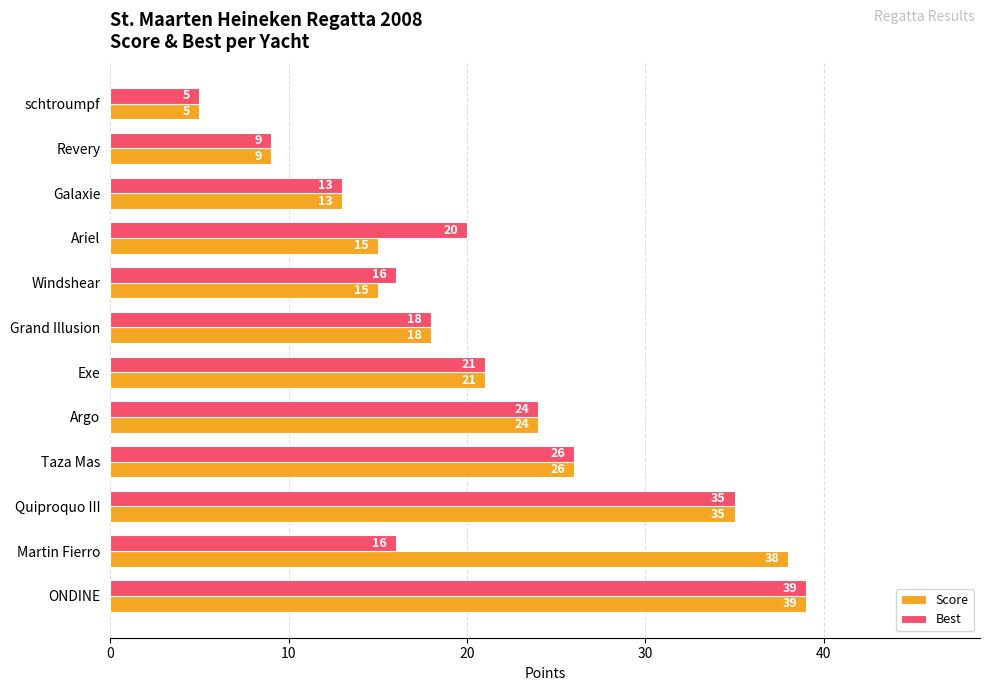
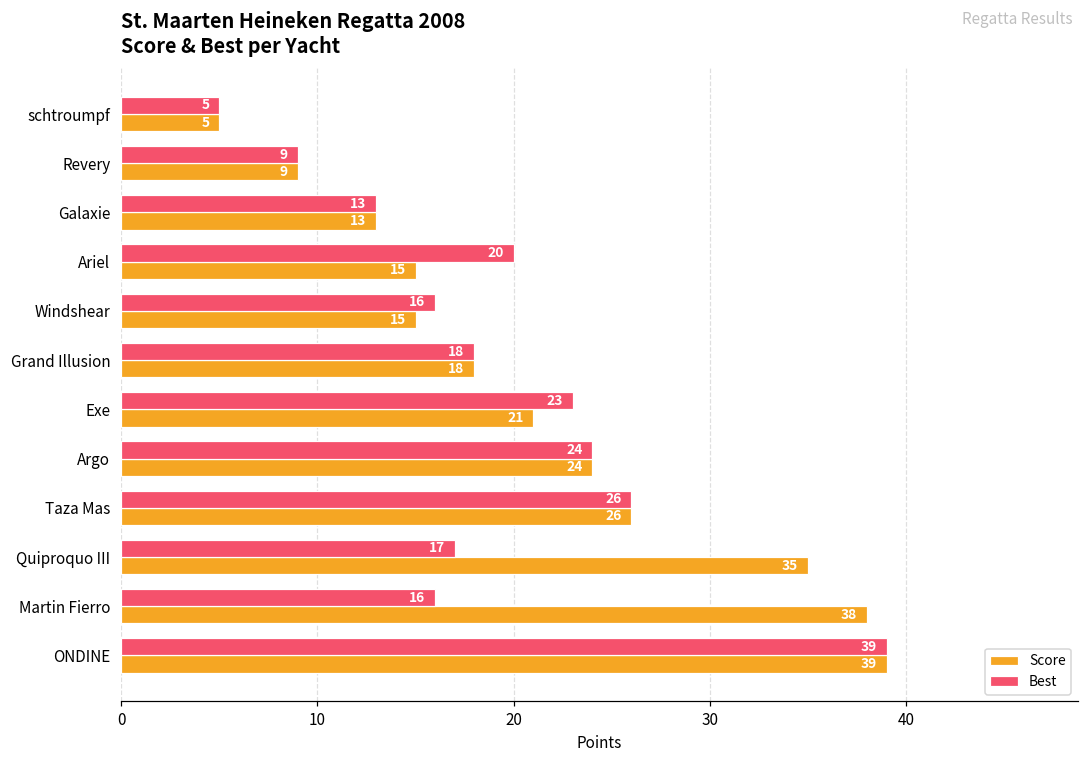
Best, Exe: 21 -> 23
Best, Quiproquo III: 35 -> 17
